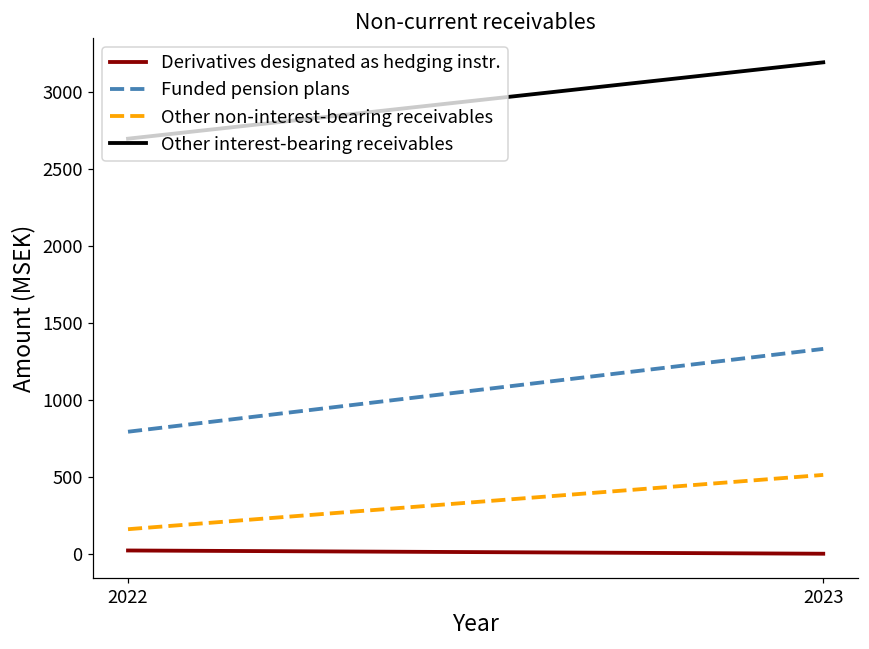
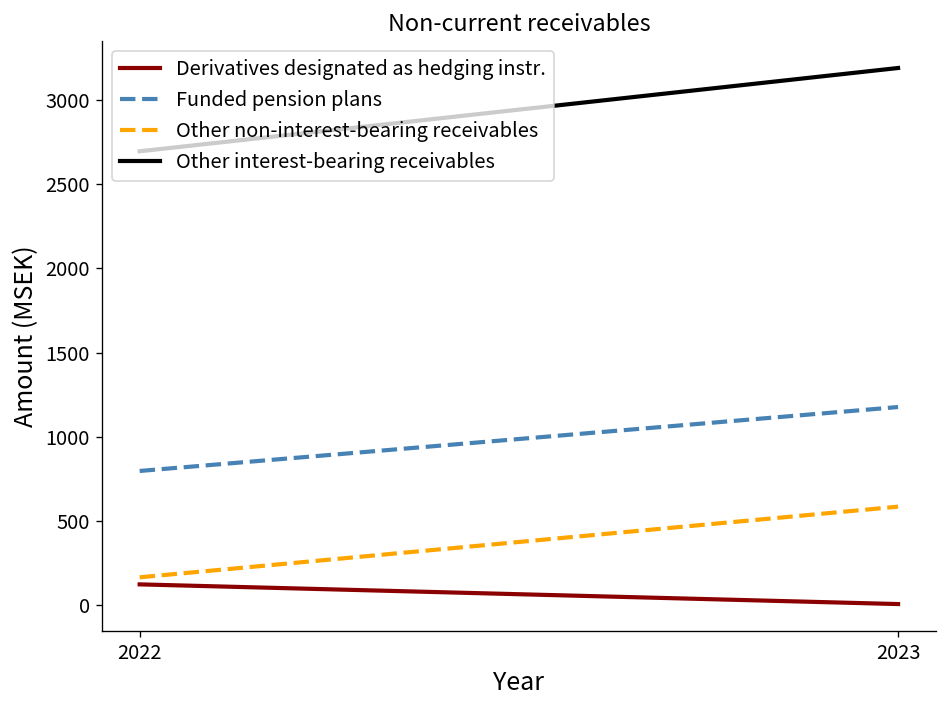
Derivatives designated as hedging instr., 2022: 30 -> 120
Funded pension plans, 2023: 1330 -> 1180
Other non-interest-bearing receivables, 2023: 520 -> 580
